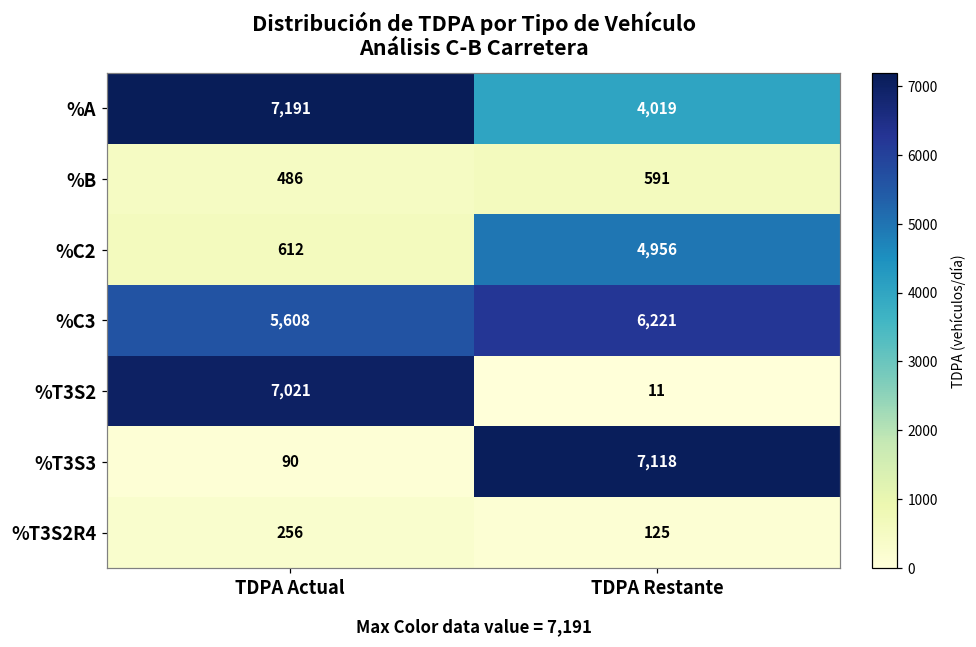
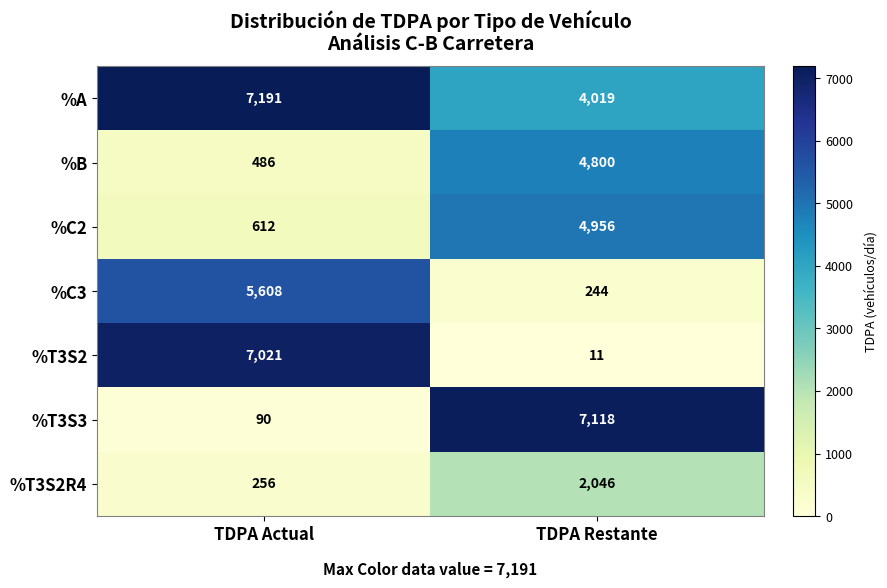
%B, TDPA Restante: 591 -> 4,800
%C3, TDPA Restante: 6,221 -> 244
%T3S2R4, TDPA Restante: 125 -> 2,046
